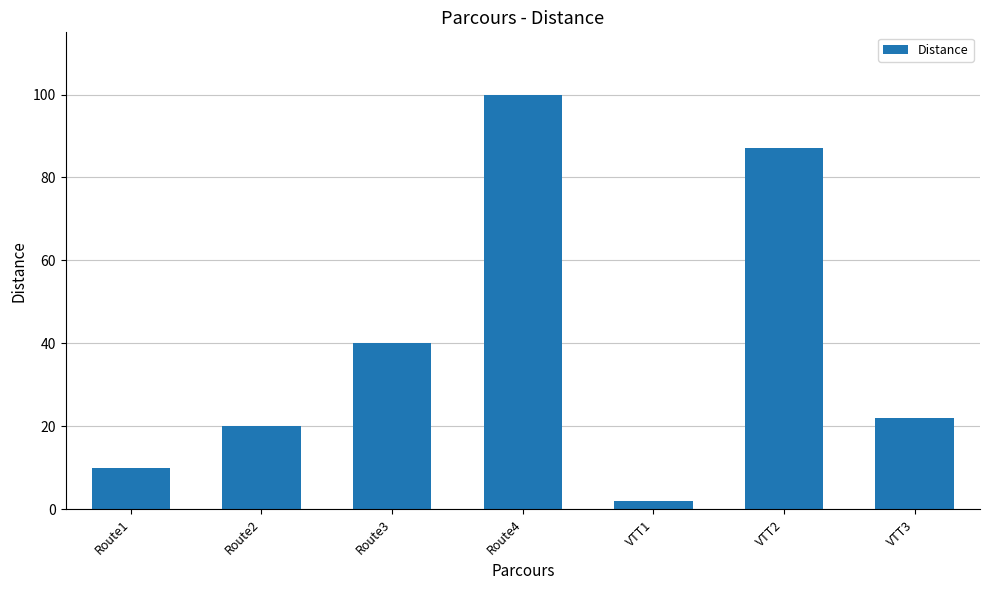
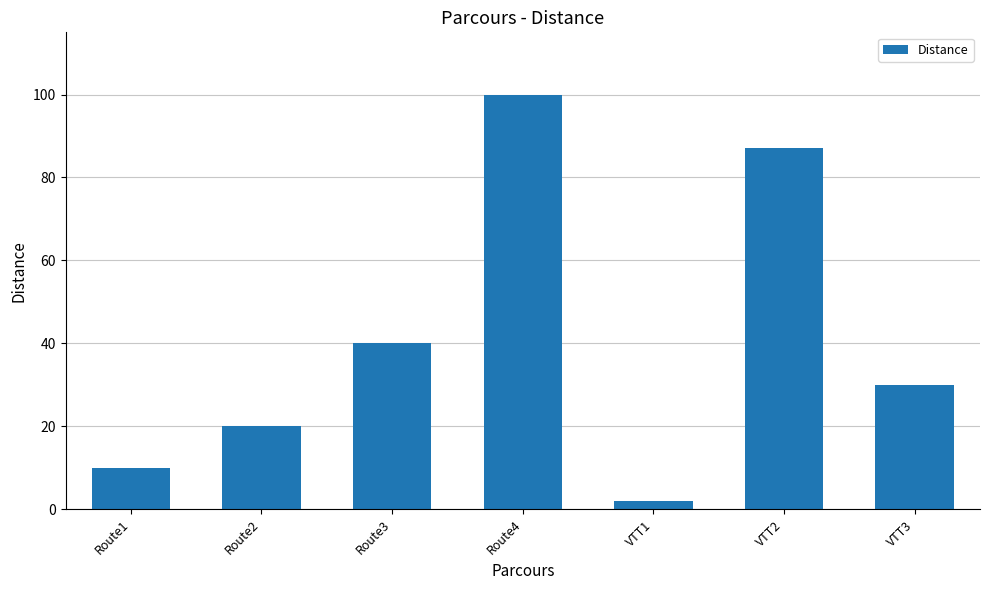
VTT3: 22 -> 30
